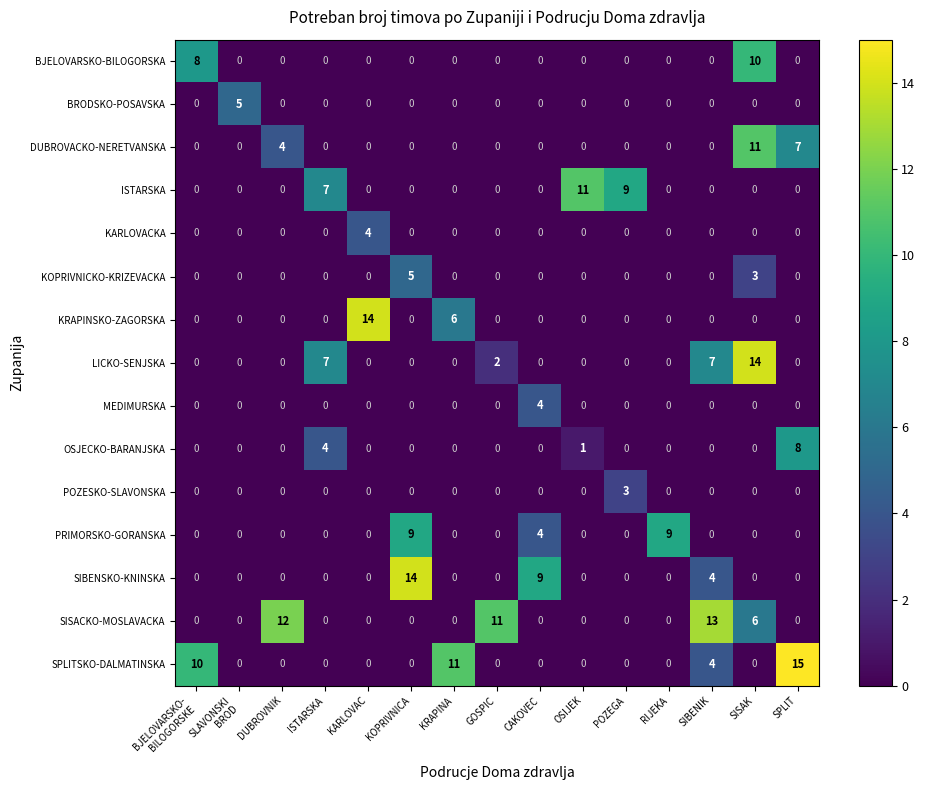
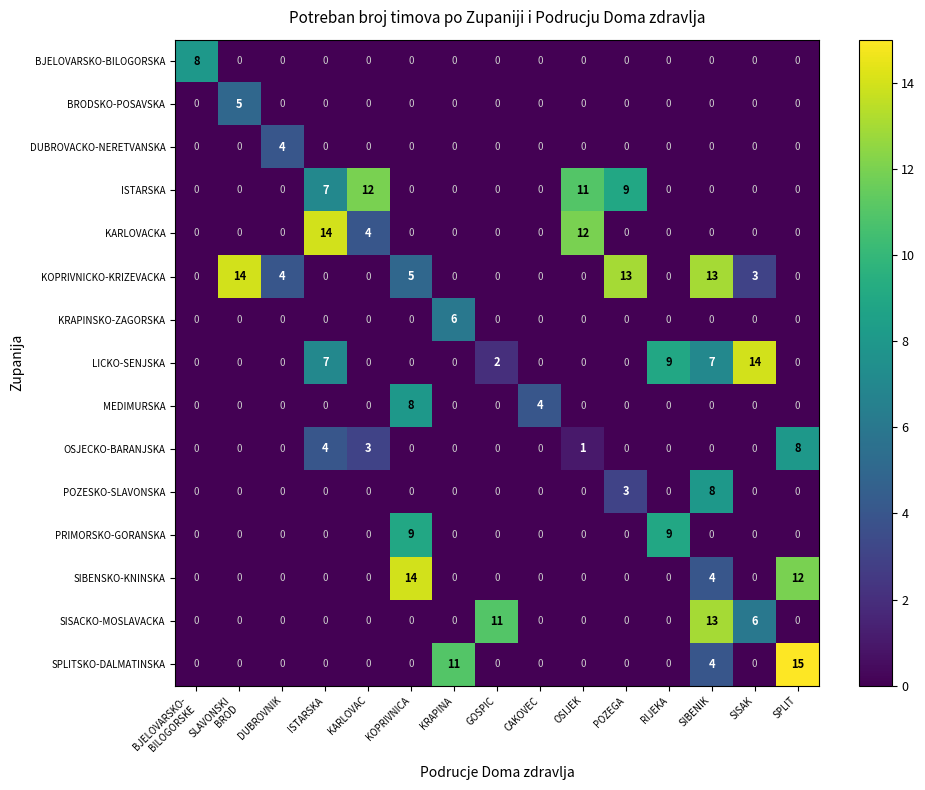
BJELOVARSKO-BILOGORSKA, SISAK: 10 -> 0
DUBROVACKO-NERETVANSKA, SISAK: 11 -> 0
DUBROVACKO-NERETVANSKA, SPLIT: 7 -> 0
ISTARSKA, KARLOVAC: 0 -> 12
KARLOVACKA, ISTARSKA: 0 -> 14
KARLOVACKA, OSIJEK: 0 -> 12
KOPRIVNICKO-KRIZEVACKA, SLAVONSKI BROD: 0 -> 14
KOPRIVNICKO-KRIZEVACKA, DUBROVNIK: 0 -> 4
KOPRIVNICKO-KRIZEVACKA, POZEGA: 0 -> 13
KOPRIVNICKO-KRIZEVACKA, SIBENIK: 0 -> 13
KRAPINSKO-ZAGORSKA, KARLOVAC: 14 -> 0
LICKO-SENJSKA, RIJEKA: 0 -> 9
MEDIMURSKA, KOPRIVNICA: 0 -> 8
OSJECKO-BARANJSKA, KARLOVAC: 0 -> 3
POZESKO-SLAVONSKA, SIBENIK: 0 -> 8
PRIMORSKO-GORANSKA, CAKOVEC: 4 -> 0
SIBENSKO-KNINSKA, CAKOVEC: 9 -> 0
SIBENSKO-KNINSKA, SPLIT: 0 -> 12
SISACKO-MOSLAVACKA, DUBROVNIK: 12 -> 0
SPLITSKO-DALMATINSKA, BJELOVARSKO- BILOGORSKE: 10 -> 0
